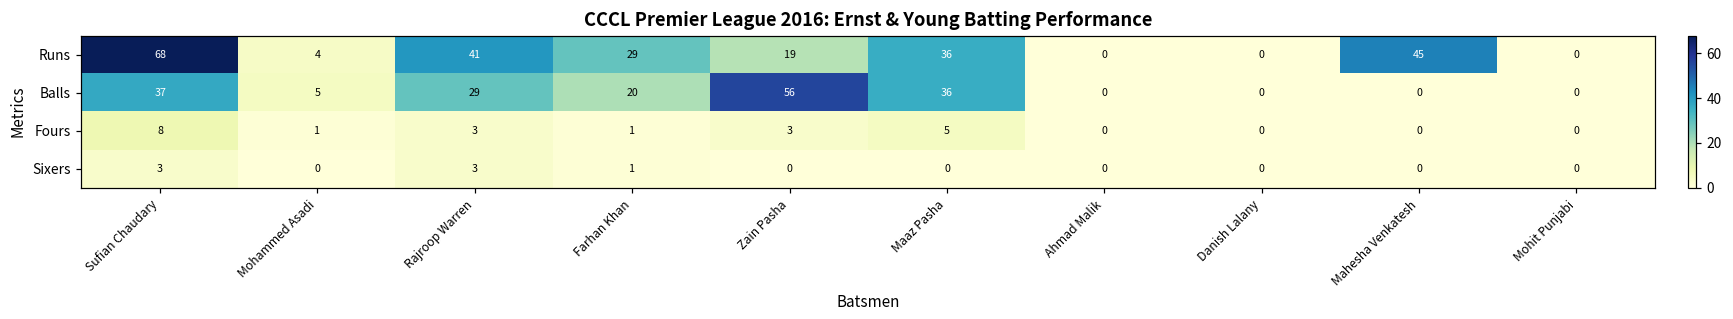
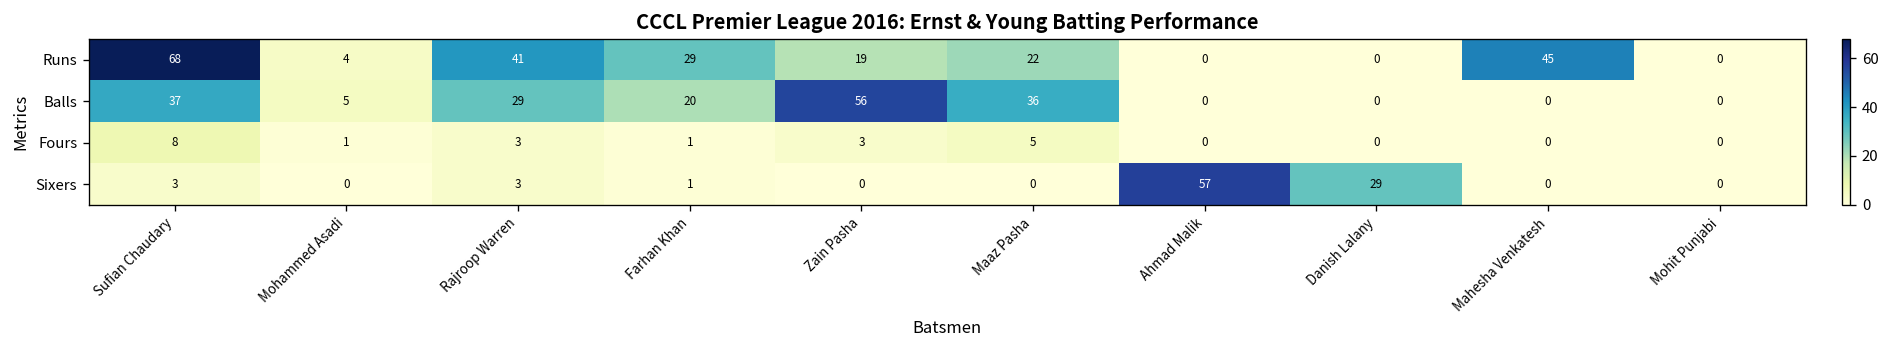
Runs, Maaz Pasha: 36 -> 22
Sixers, Ahmad Malik: 0 -> 57
Sixers, Danish Lalany: 0 -> 29
